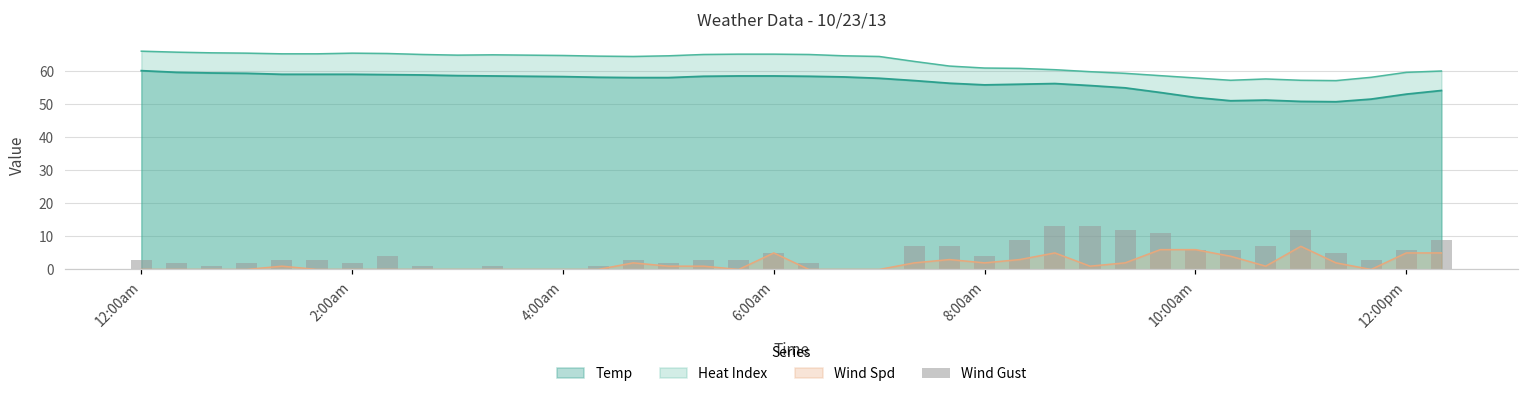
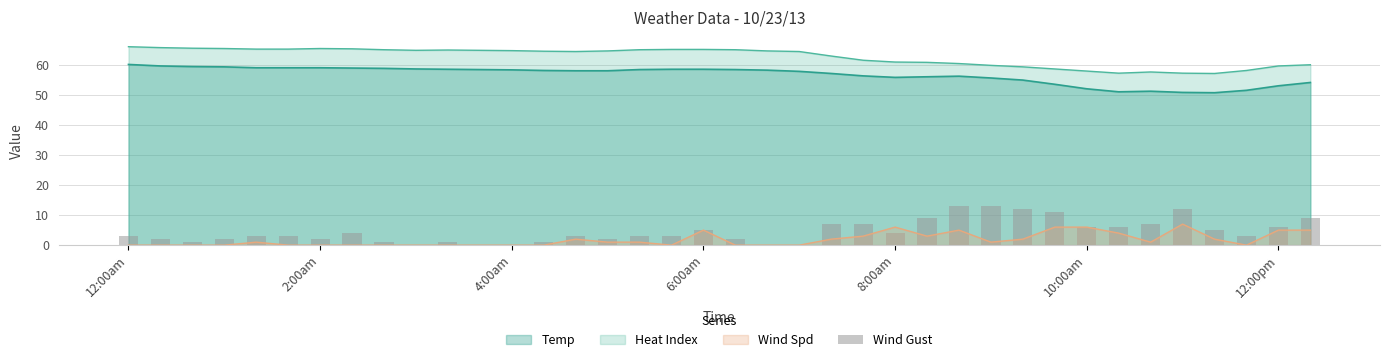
Wind Spd, 8:00am: 2 -> 6
